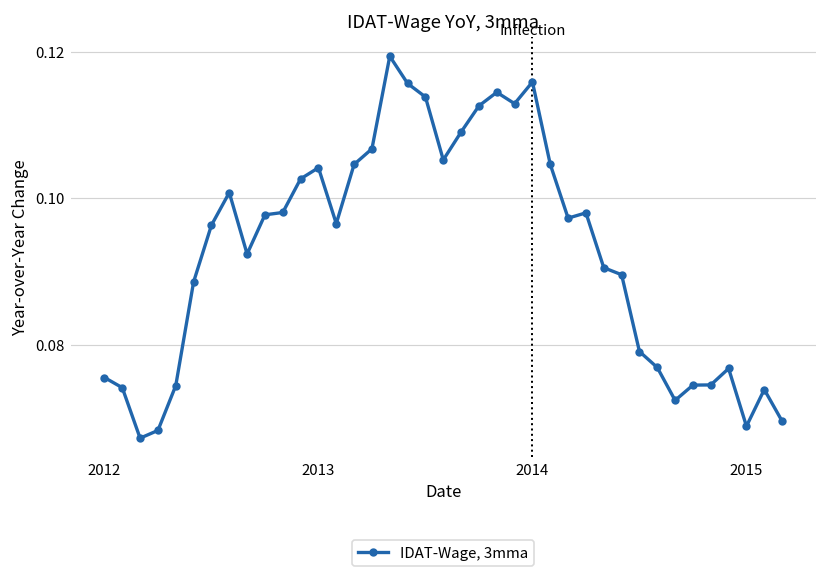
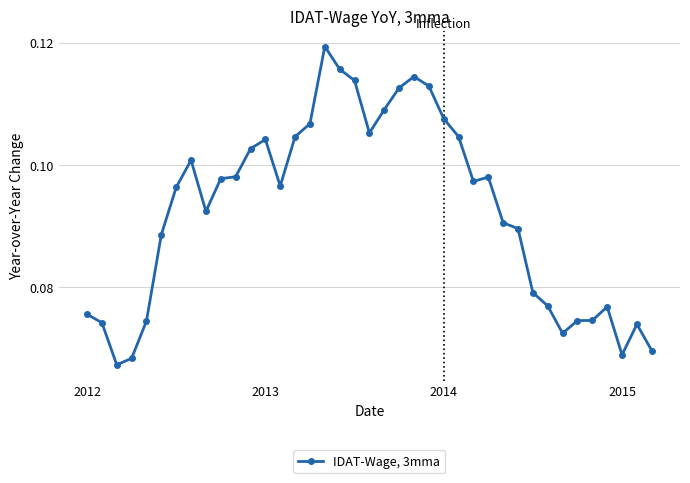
2014: 0.116 -> 0.108
